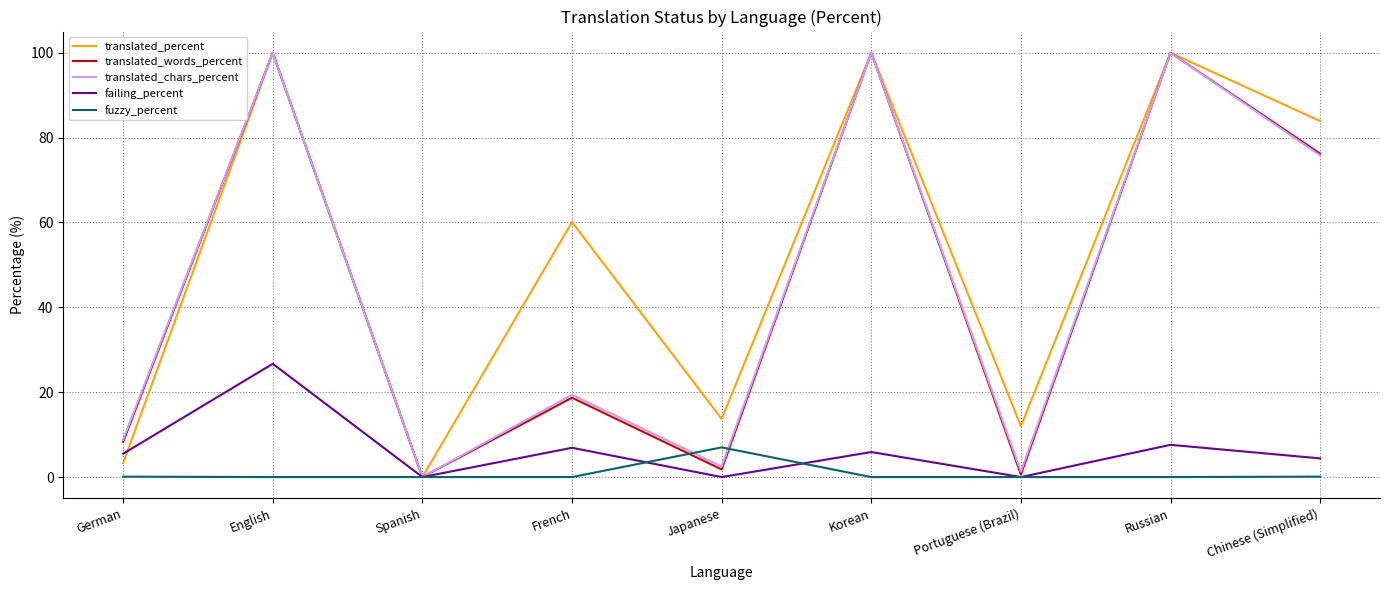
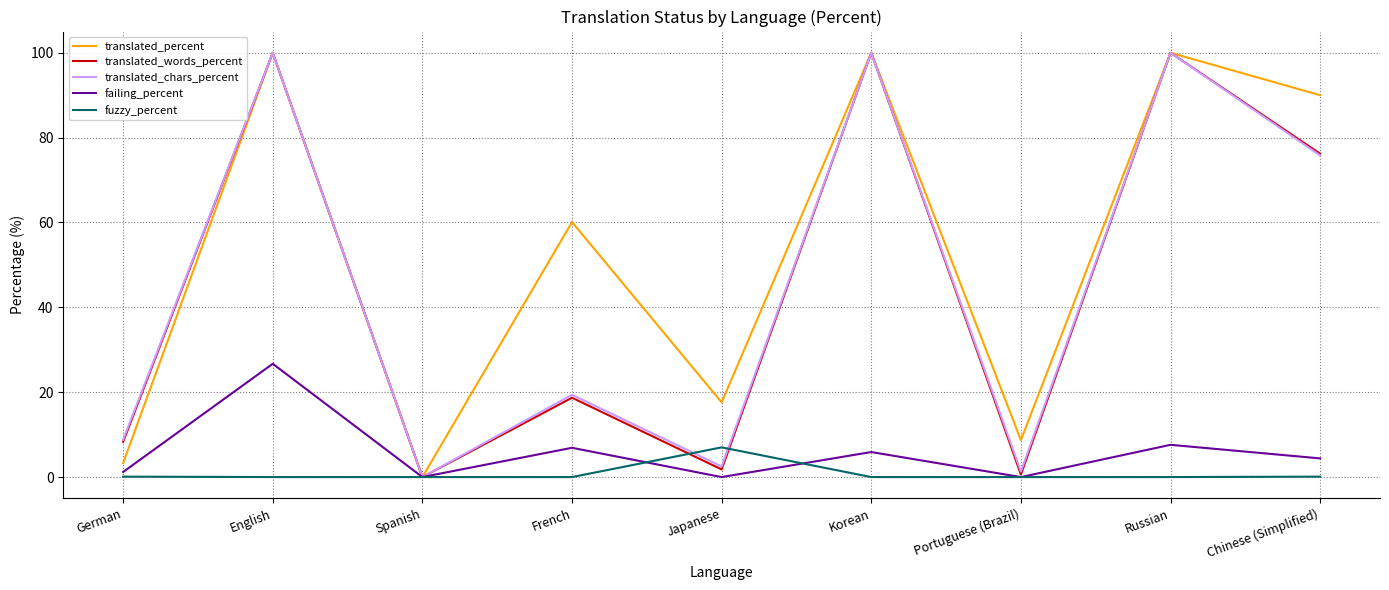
failing_percent, German: 6 -> 1
translated_percent, Japanese: 14 -> 18
translated_percent, Portuguese (Brazil): 12 -> 9
translated_percent, Chinese (Simplified): 84 -> 90
